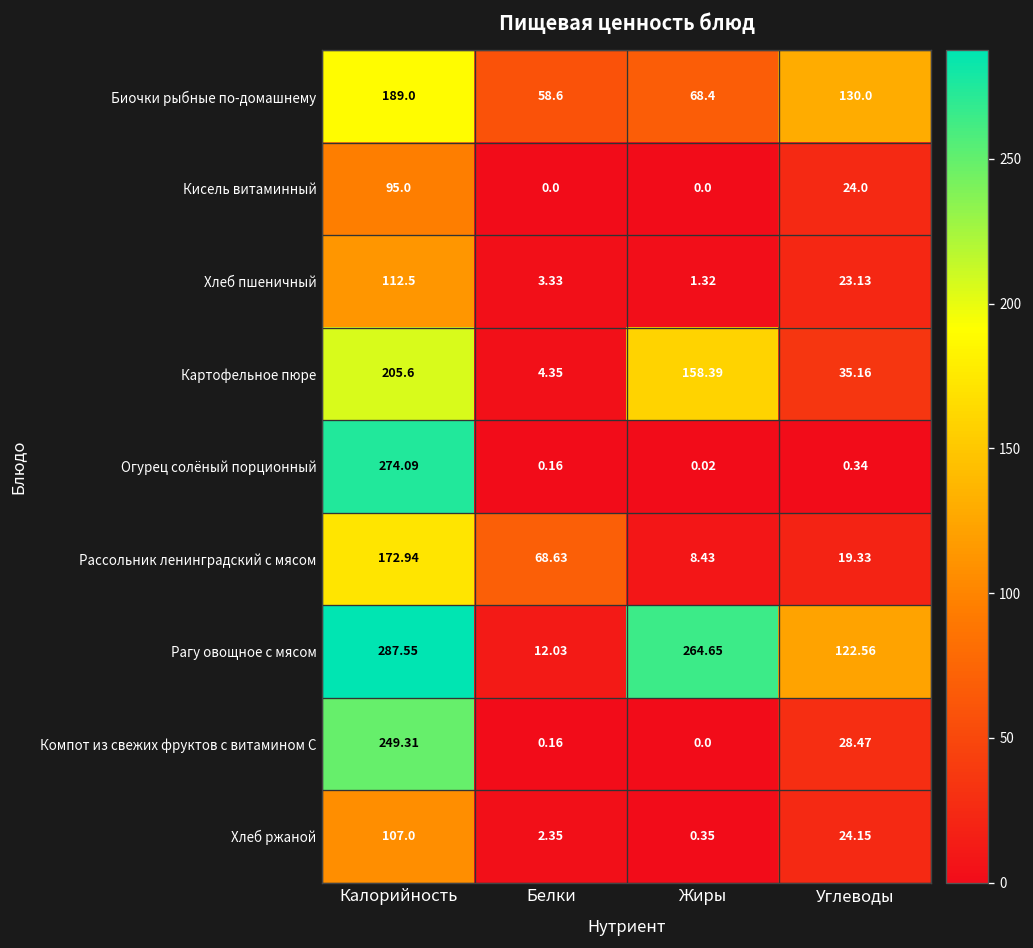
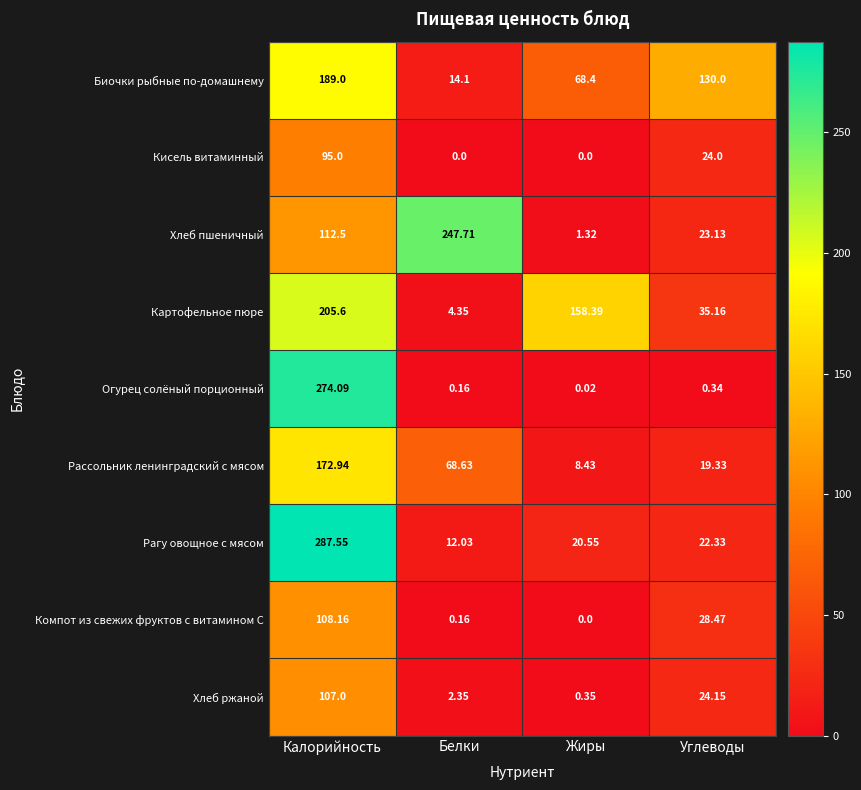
Биочки рыбные по-домашнему, Белки: 58.6 -> 14.1
Хлеб пшеничный, Белки: 3.33 -> 247.71
Рагу овощное с мясом, Жиры: 264.65 -> 20.55
Рагу овощное с мясом, Углеводы: 122.56 -> 22.33
Компот из свежих фруктов с витамином С, Калорийность: 249.31 -> 108.16
